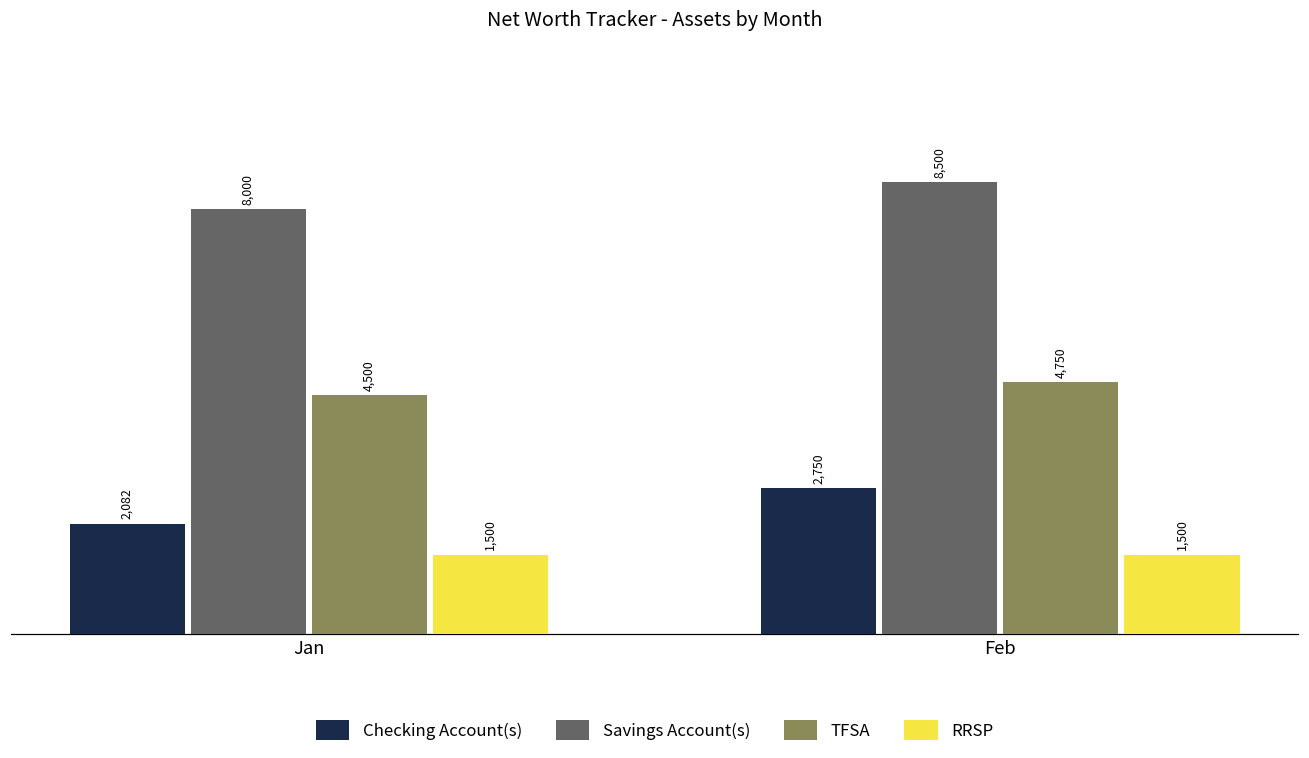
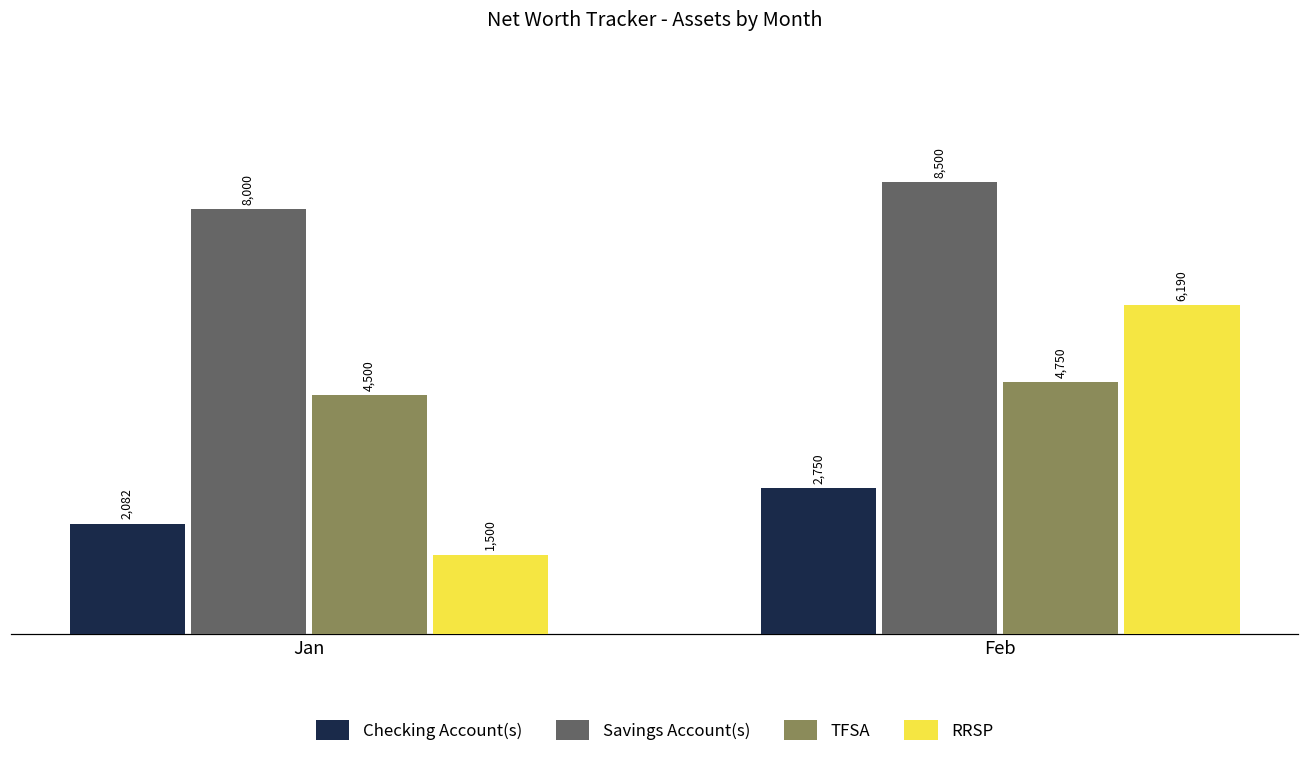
RRSP, Feb: 1,500 -> 6,190
